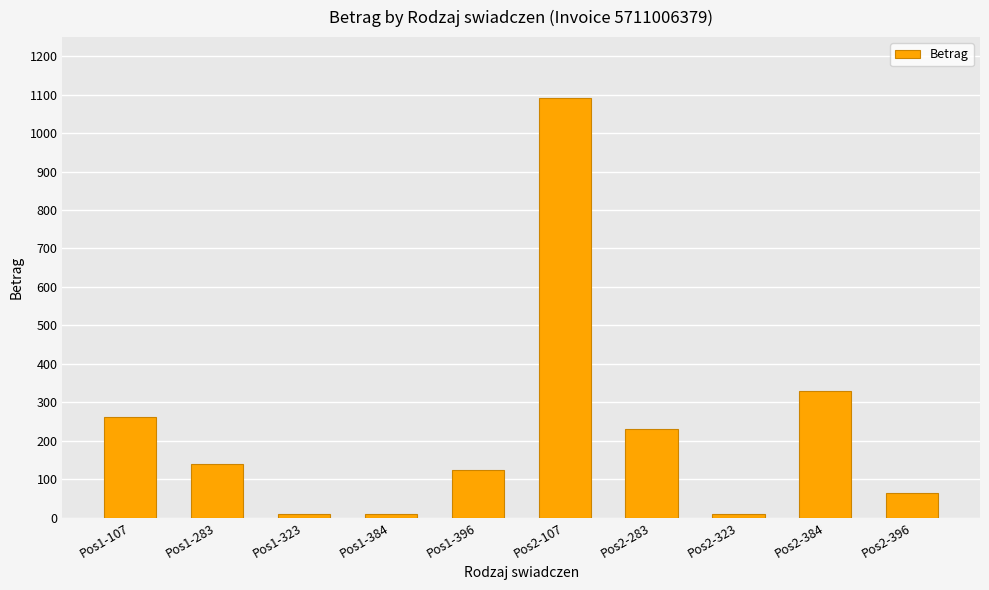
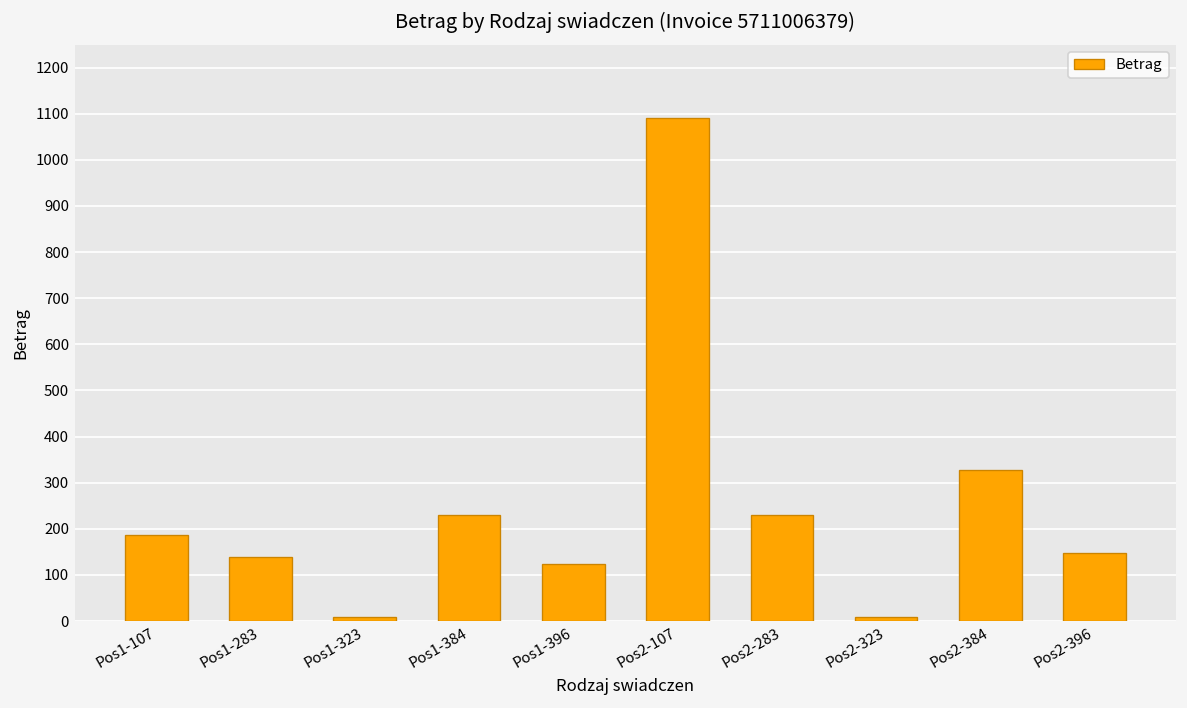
Pos1-107: 260 -> 190
Pos1-384: 10 -> 230
Pos2-396: 60 -> 150
